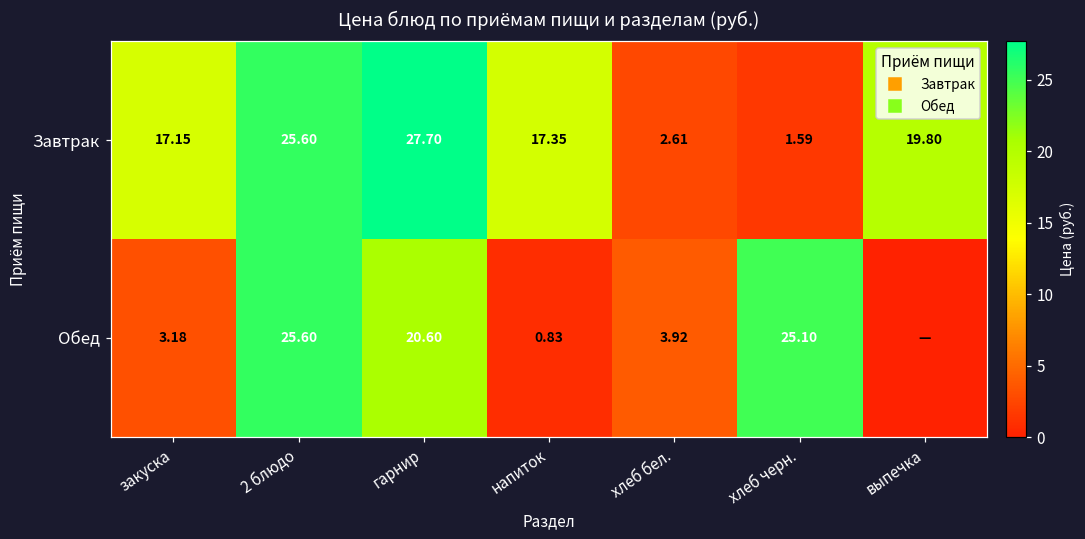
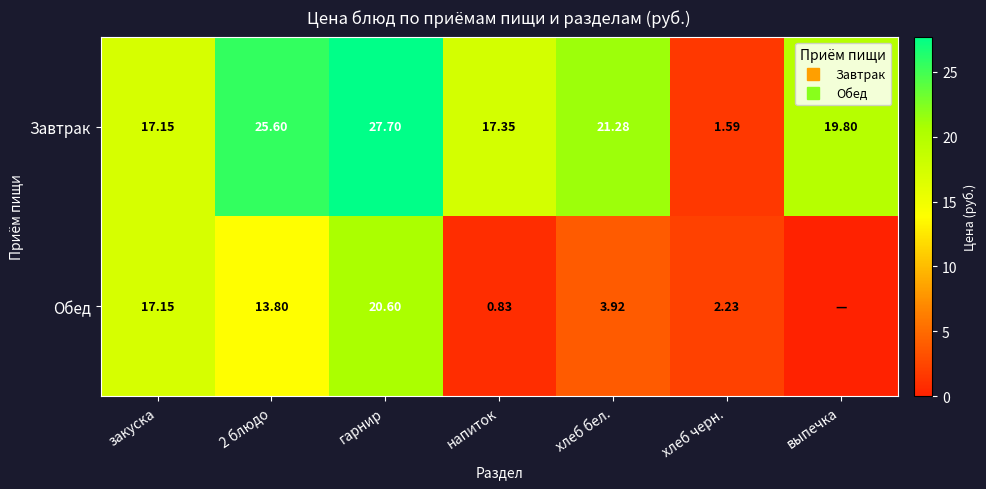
Завтрак, хлеб бел.: 2.61 -> 21.28
Обед, закуска: 3.18 -> 17.15
Обед, 2 блюдо: 25.60 -> 13.80
Обед, хлеб черн.: 25.10 -> 2.23
